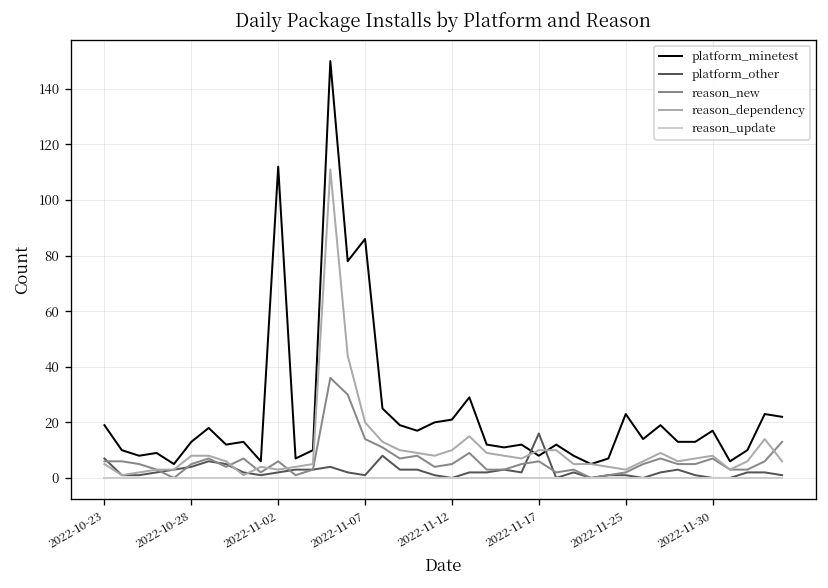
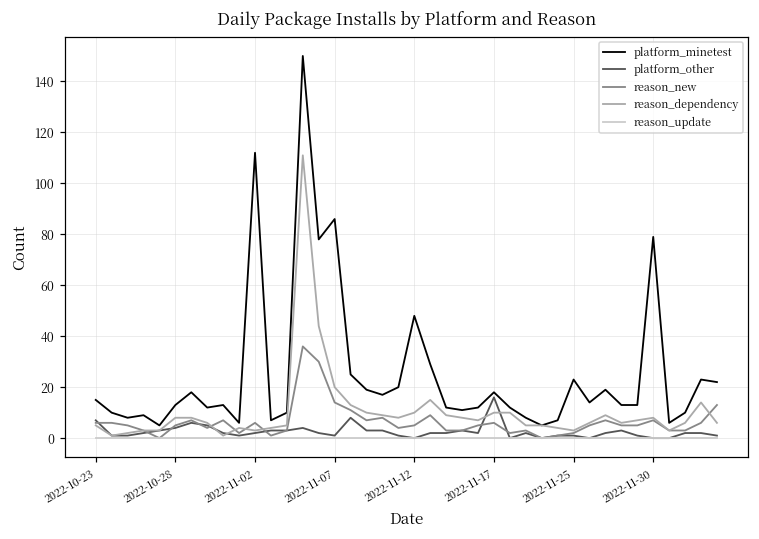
platform_minetest, 2022-10-23: 19 -> 15
platform_minetest, 2022-11-12: 21 -> 48
platform_minetest, 2022-11-17: 8 -> 18
platform_minetest, 2022-11-30: 17 -> 79
